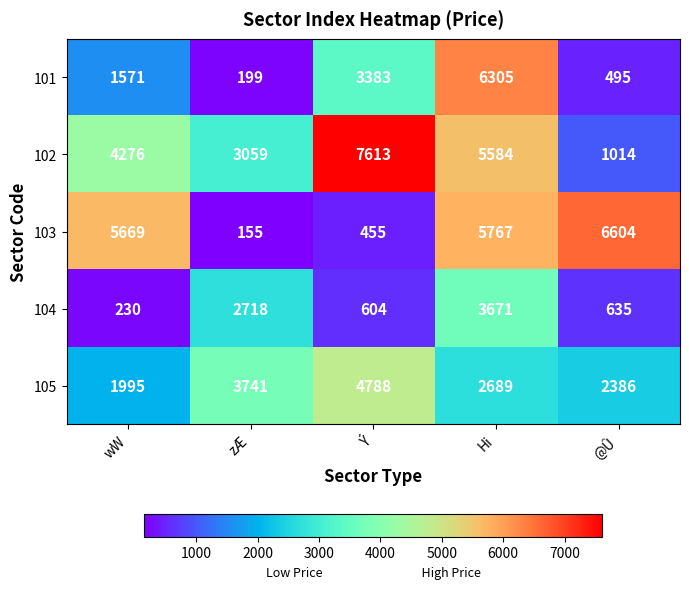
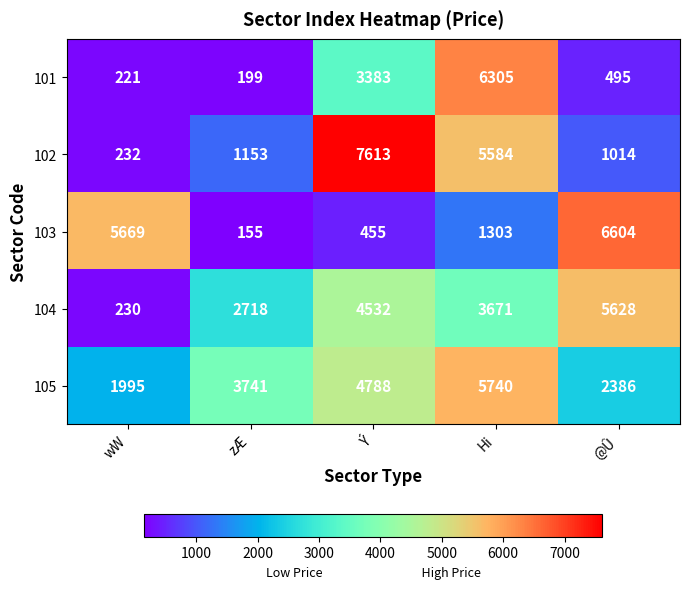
101, wW: 1571 -> 221
102, wW: 4276 -> 232
102, zÆ: 3059 -> 1153
103, Hi: 5767 -> 1303
104, Ý: 604 -> 4532
104, @Û: 635 -> 5628
105, Hi: 2689 -> 5740
